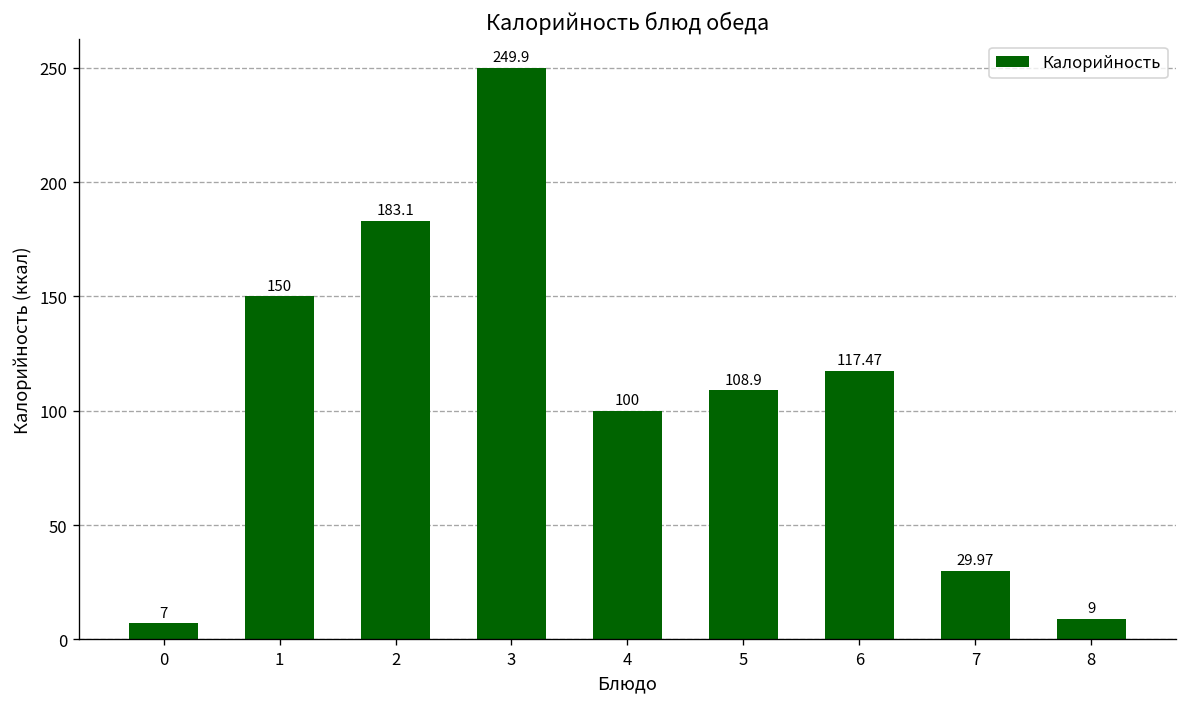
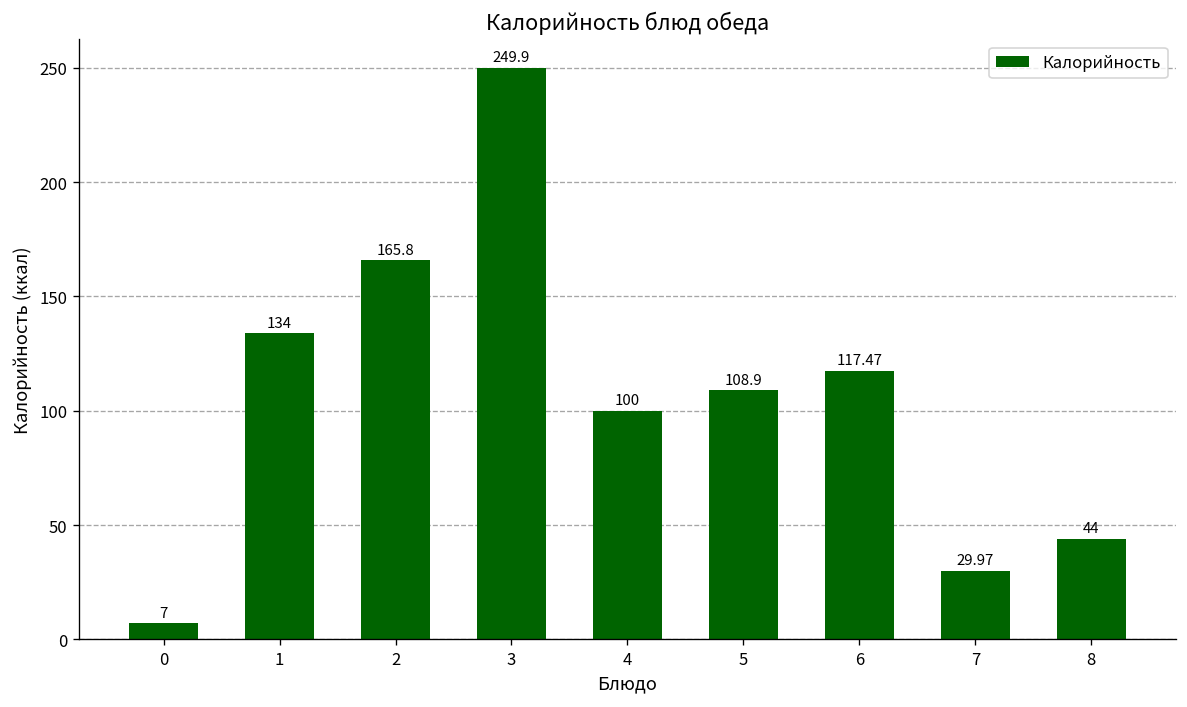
1: 150 -> 134
2: 183.1 -> 165.8
8: 9 -> 44
